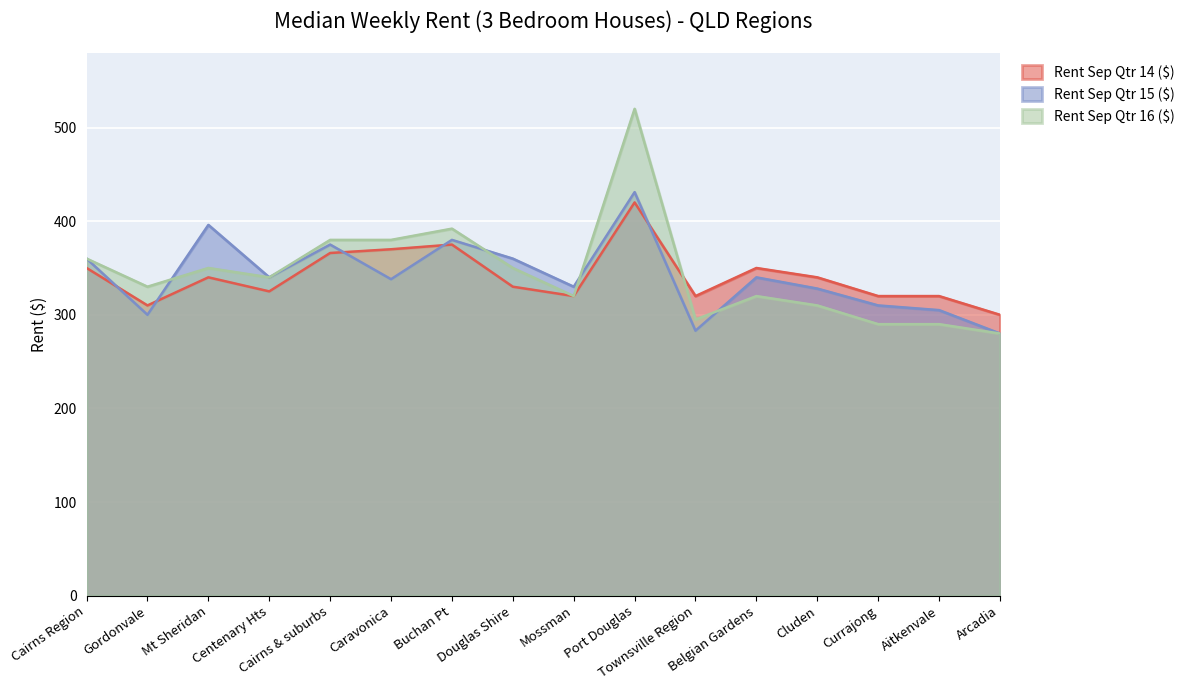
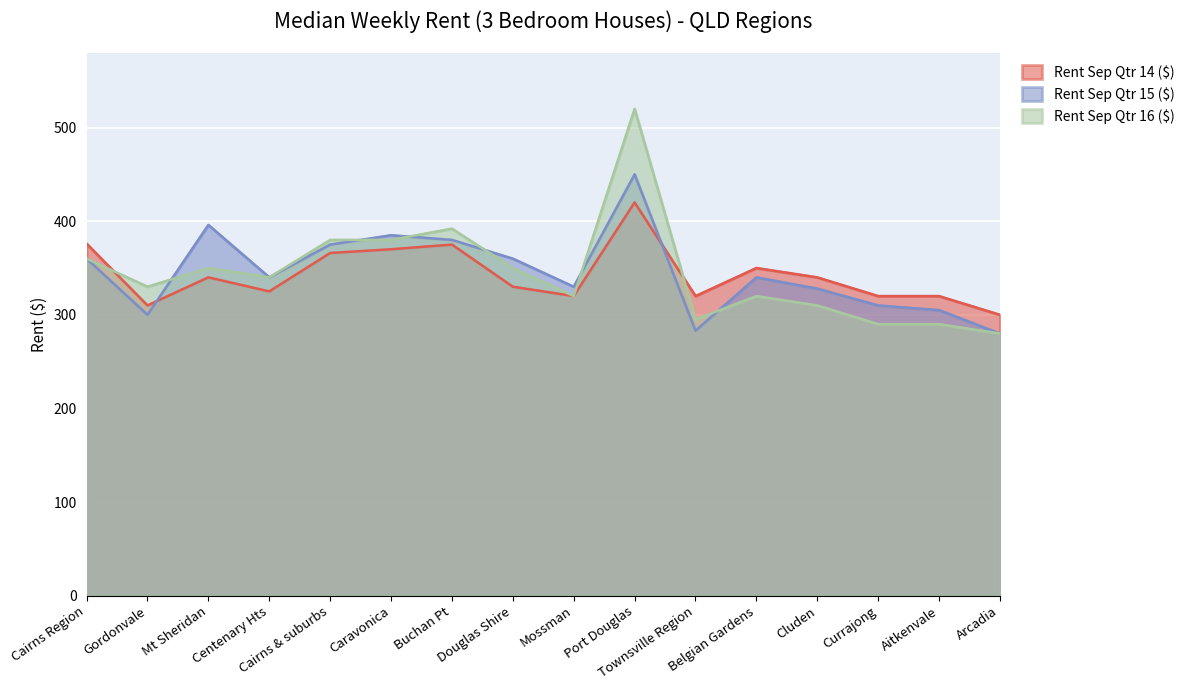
Rent Sep Qtr 14 ($), Cairns Region: 350 -> 380
Rent Sep Qtr 15 ($), Caravonica: 340 -> 390
Rent Sep Qtr 15 ($), Port Douglas: 430 -> 450
